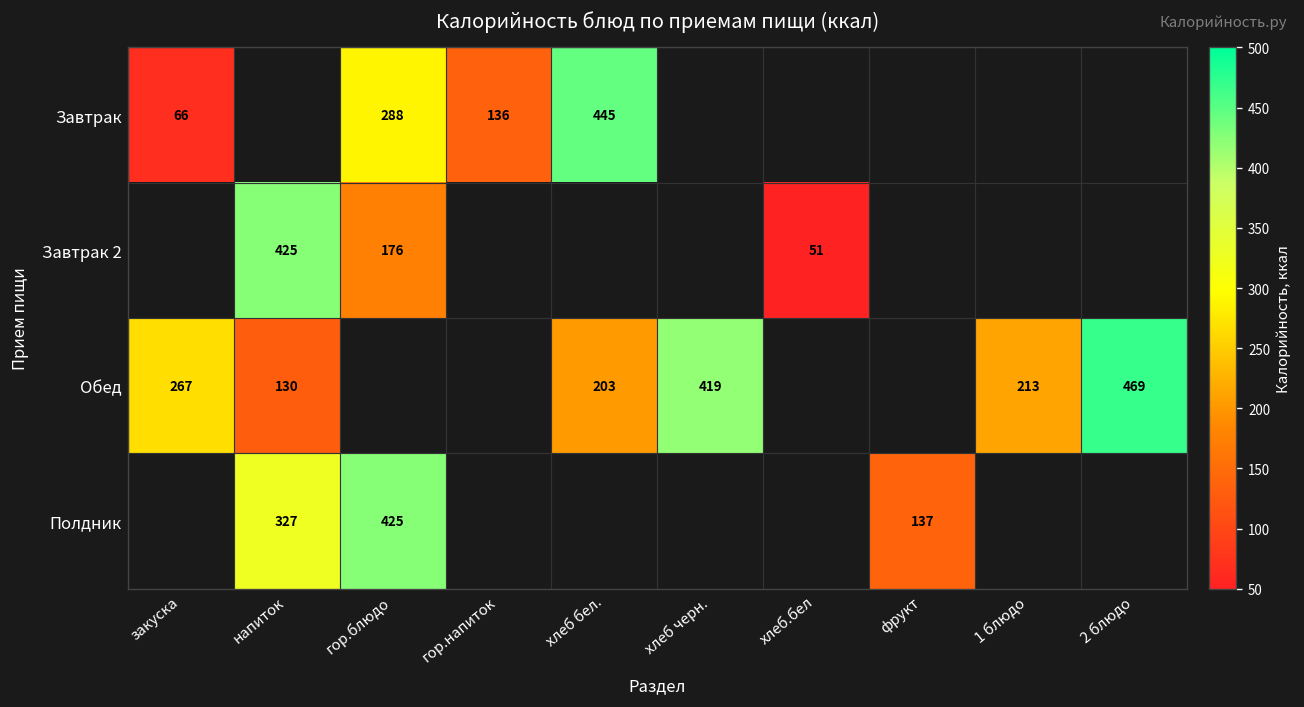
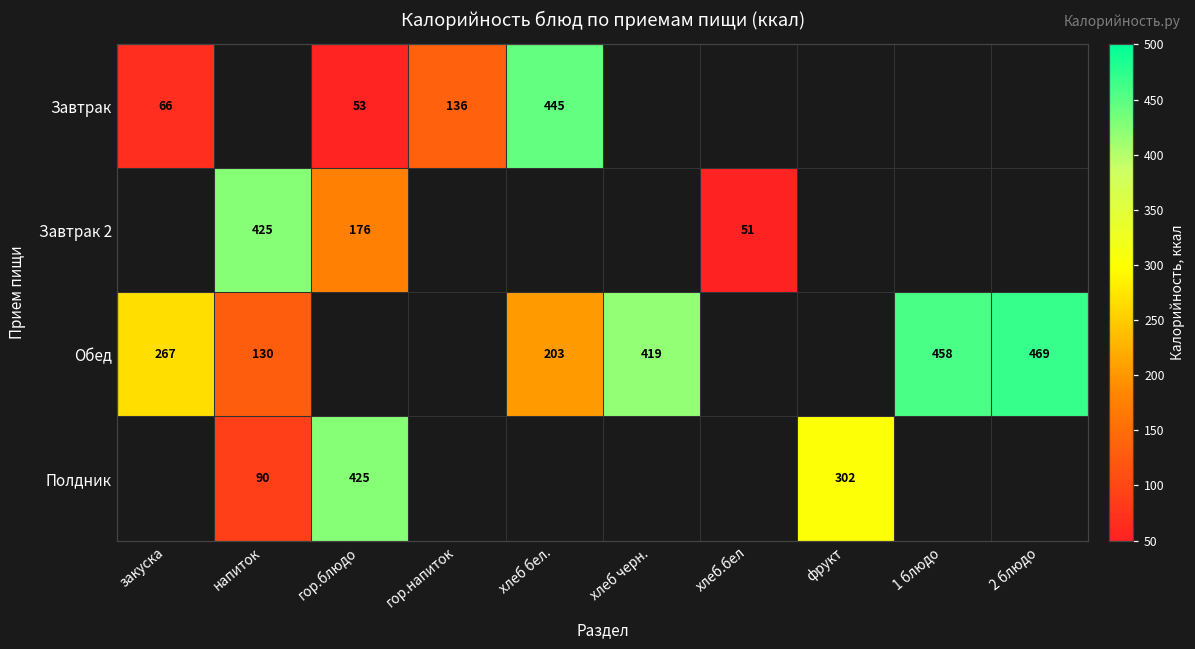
Завтрак, гор.блюдо: 288 -> 53
Обед, 1 блюдо: 213 -> 458
Полдник, напиток: 327 -> 90
Полдник, фрукт: 137 -> 302
